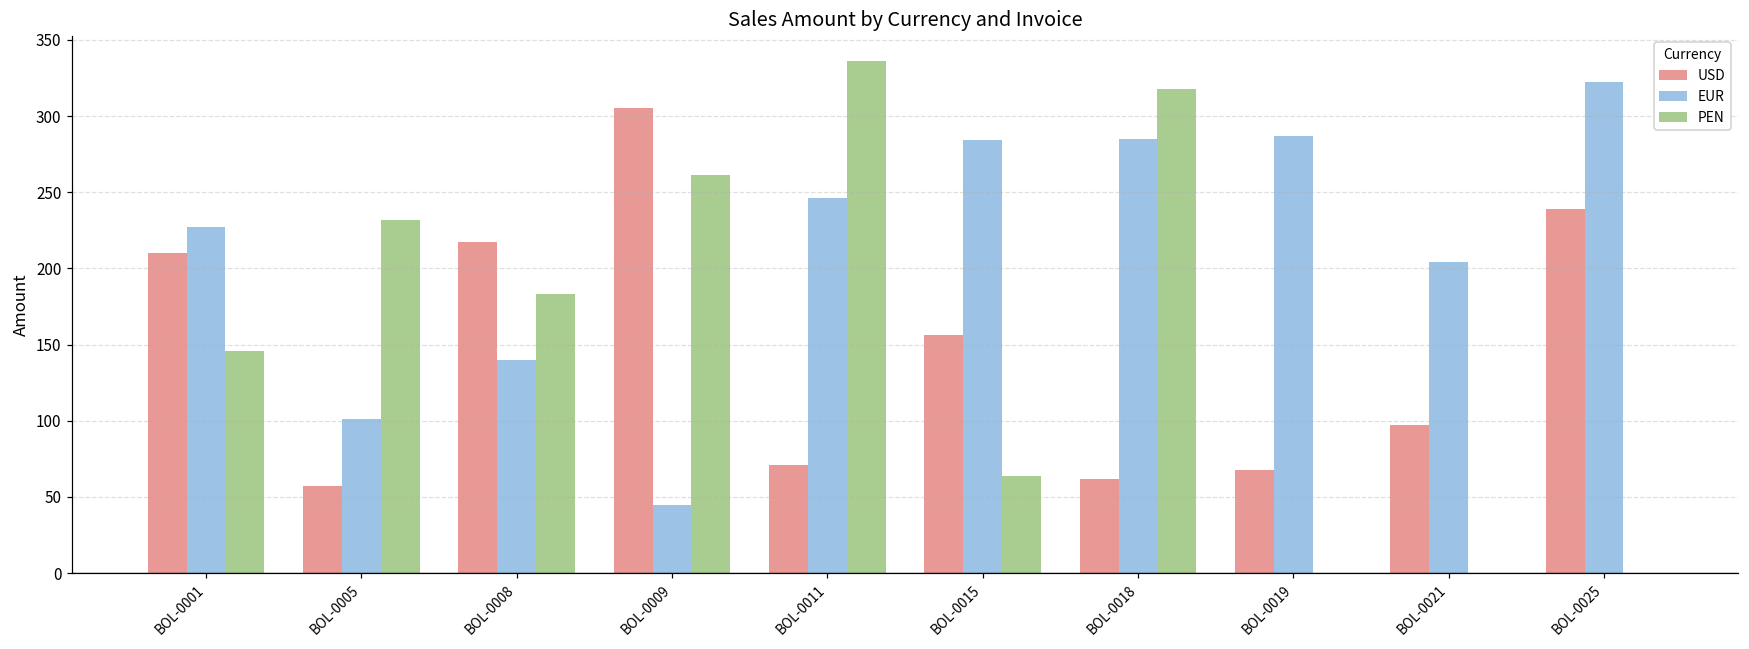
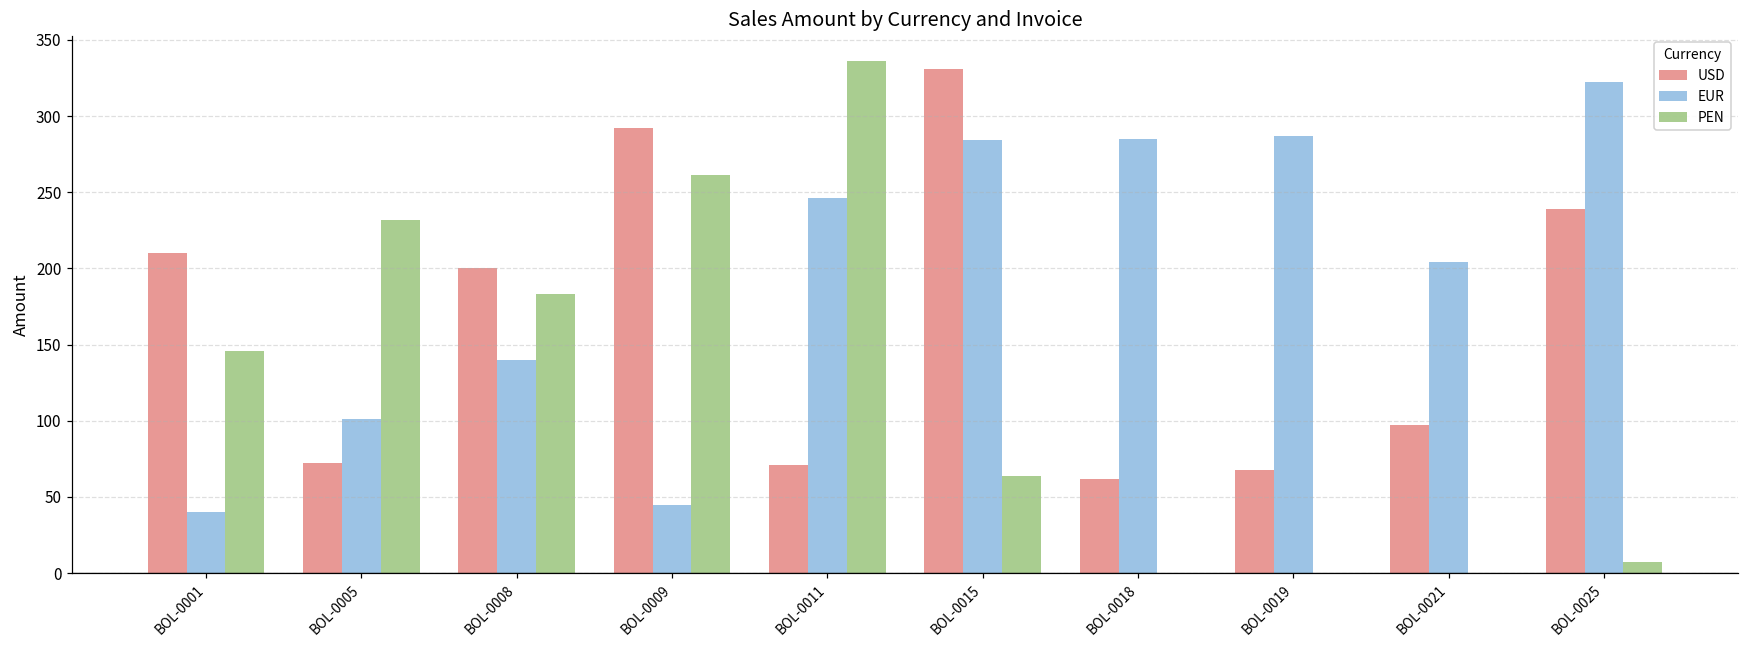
EUR, BOL-0001: 227 -> 40
USD, BOL-0005: 57 -> 72
USD, BOL-0008: 217 -> 200
USD, BOL-0009: 305 -> 292
USD, BOL-0015: 156 -> 331
PEN, BOL-0018: 318 -> 0
PEN, BOL-0025: 0 -> 7
